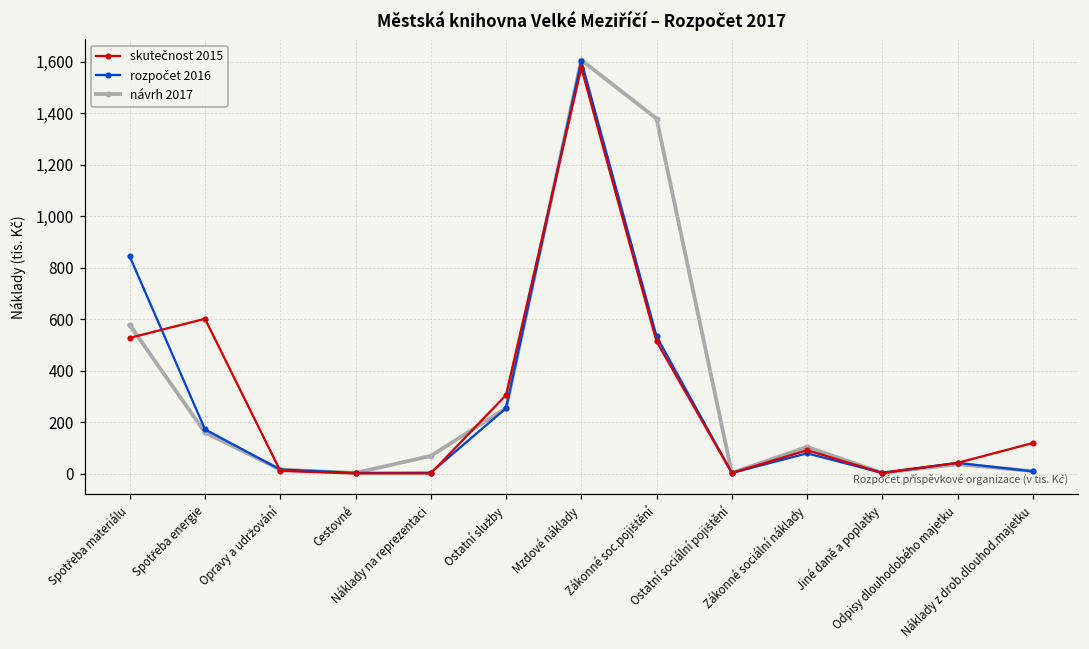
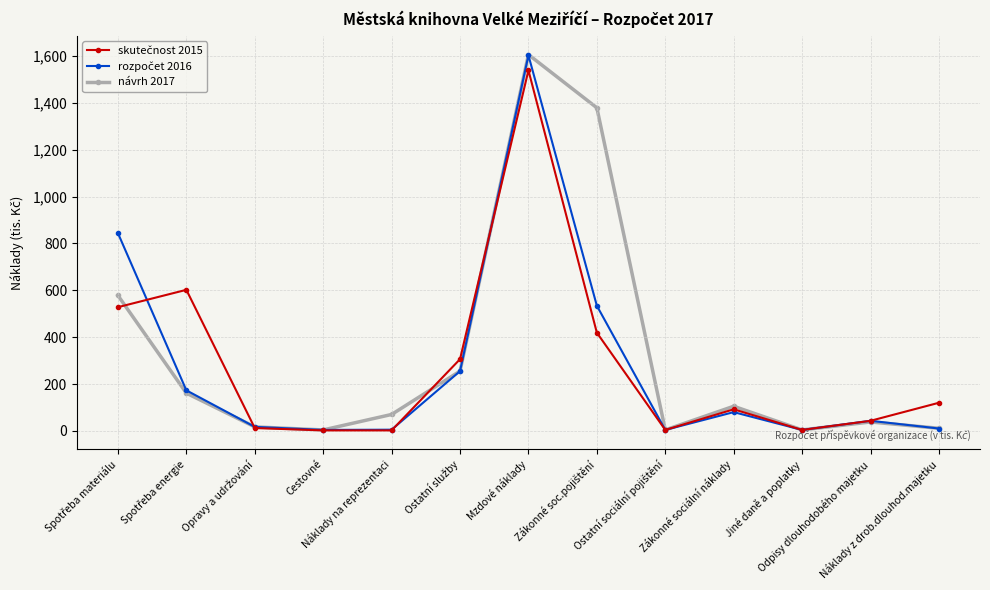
skutečnost 2015, Mzdové náklady: 1,580 -> 1,540
skutečnost 2015, Zákonné soc.pojištění: 510 -> 420
